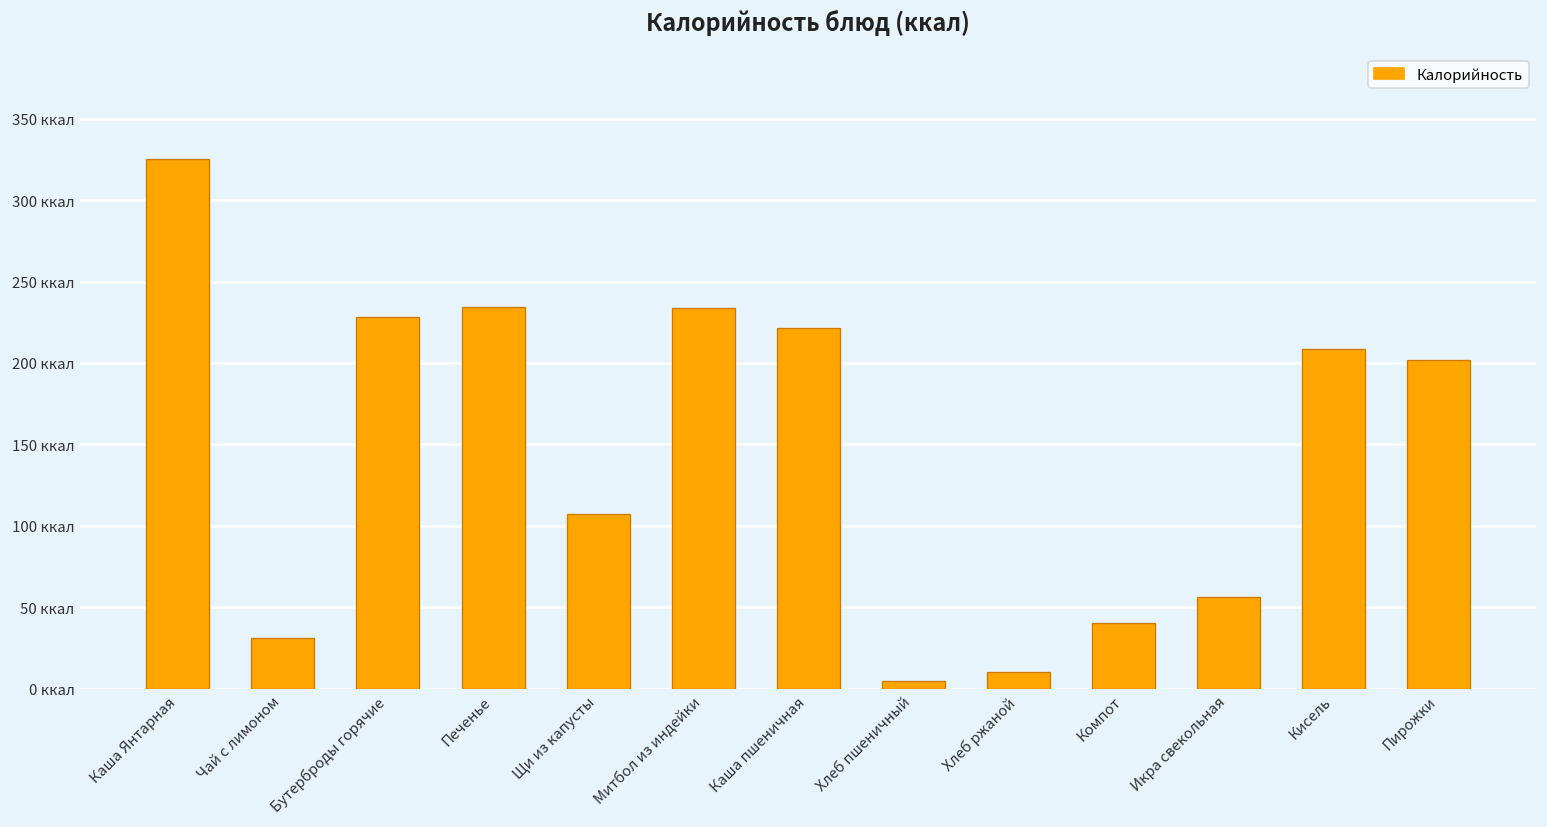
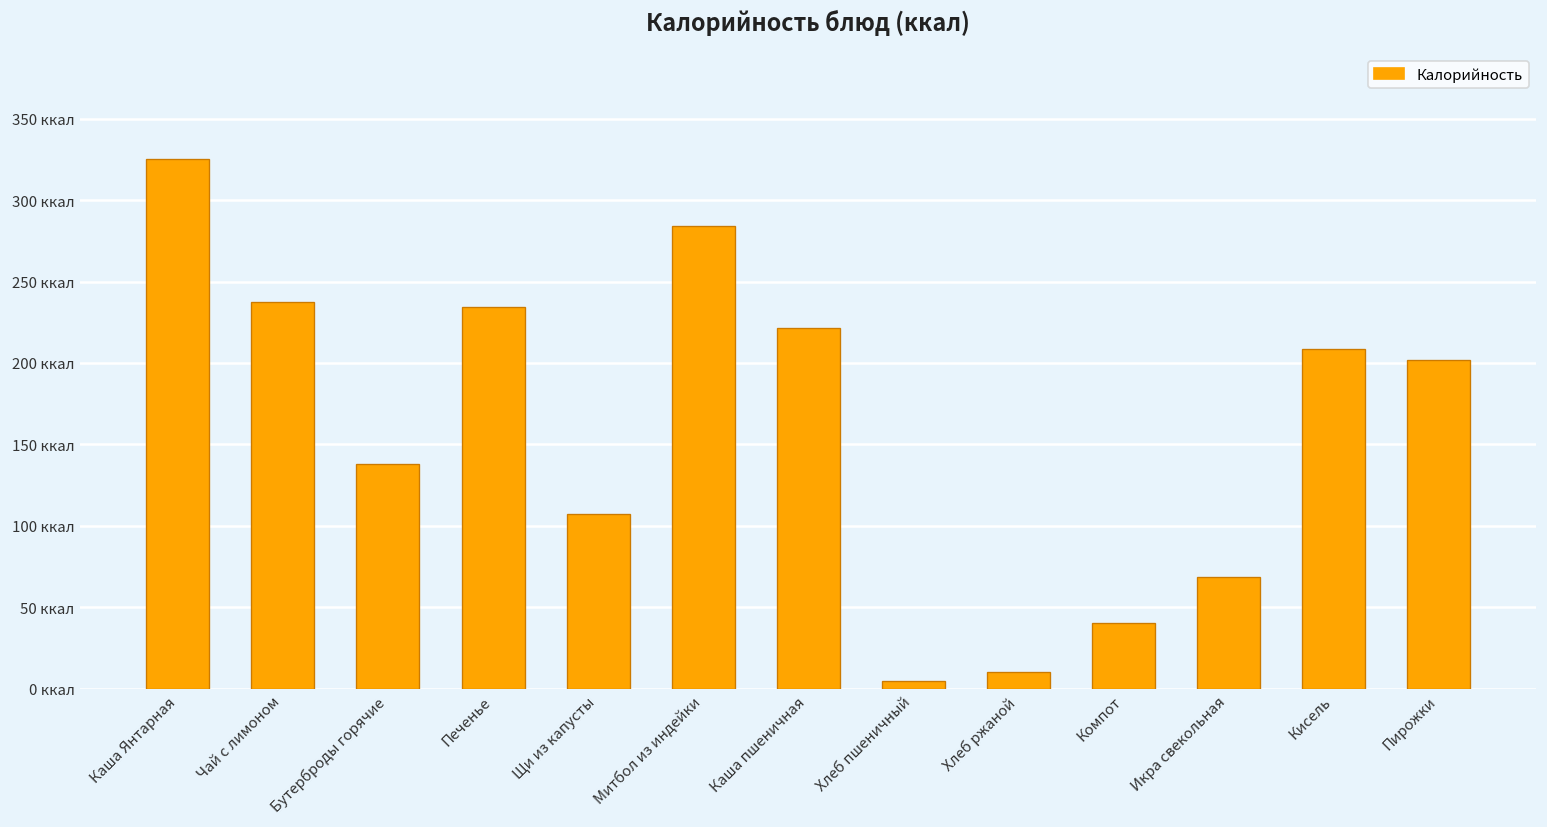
Чай с лимоном: 31 ккал -> 238 ккал
Бутерброды горячие: 228 ккал -> 138 ккал
Митбол из индейки: 234 ккал -> 284 ккал
Икра свекольная: 56 ккал -> 69 ккал
